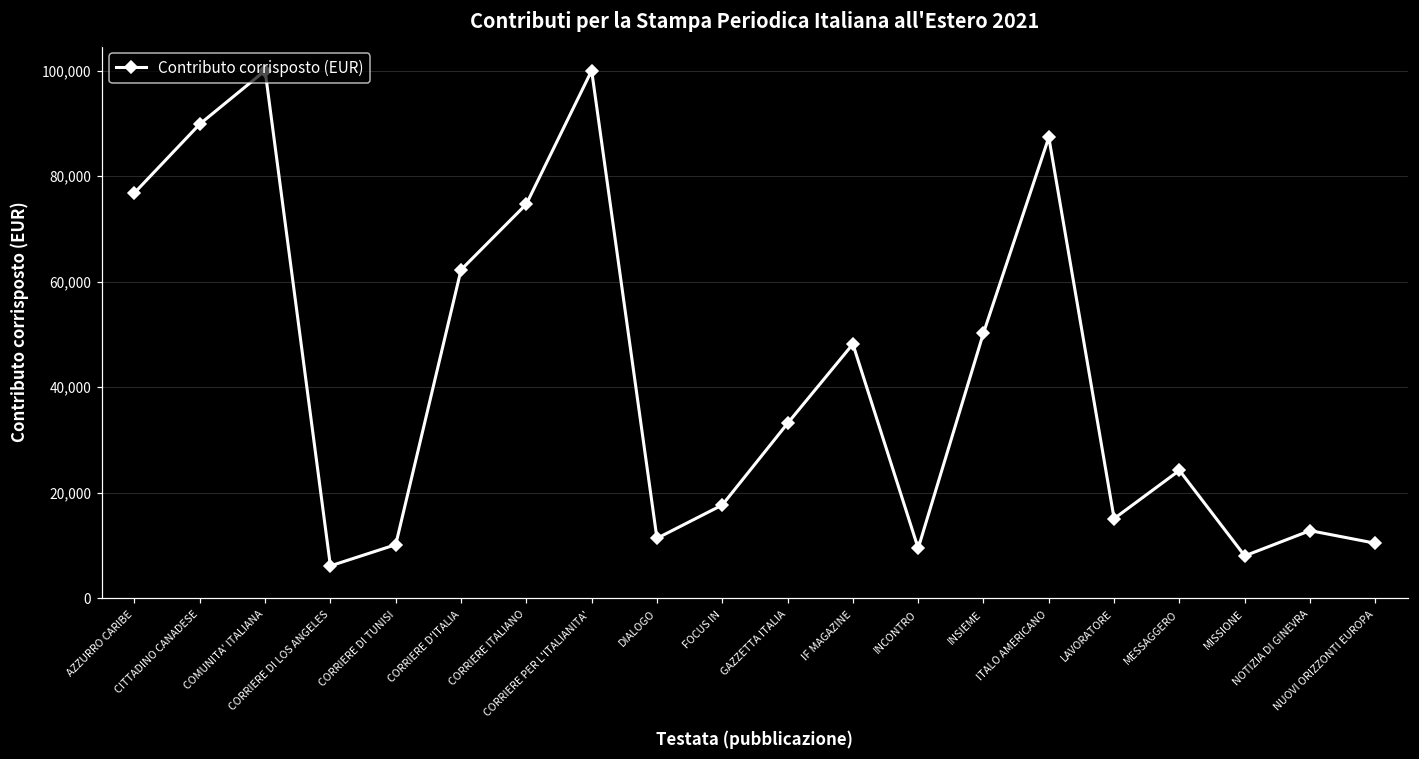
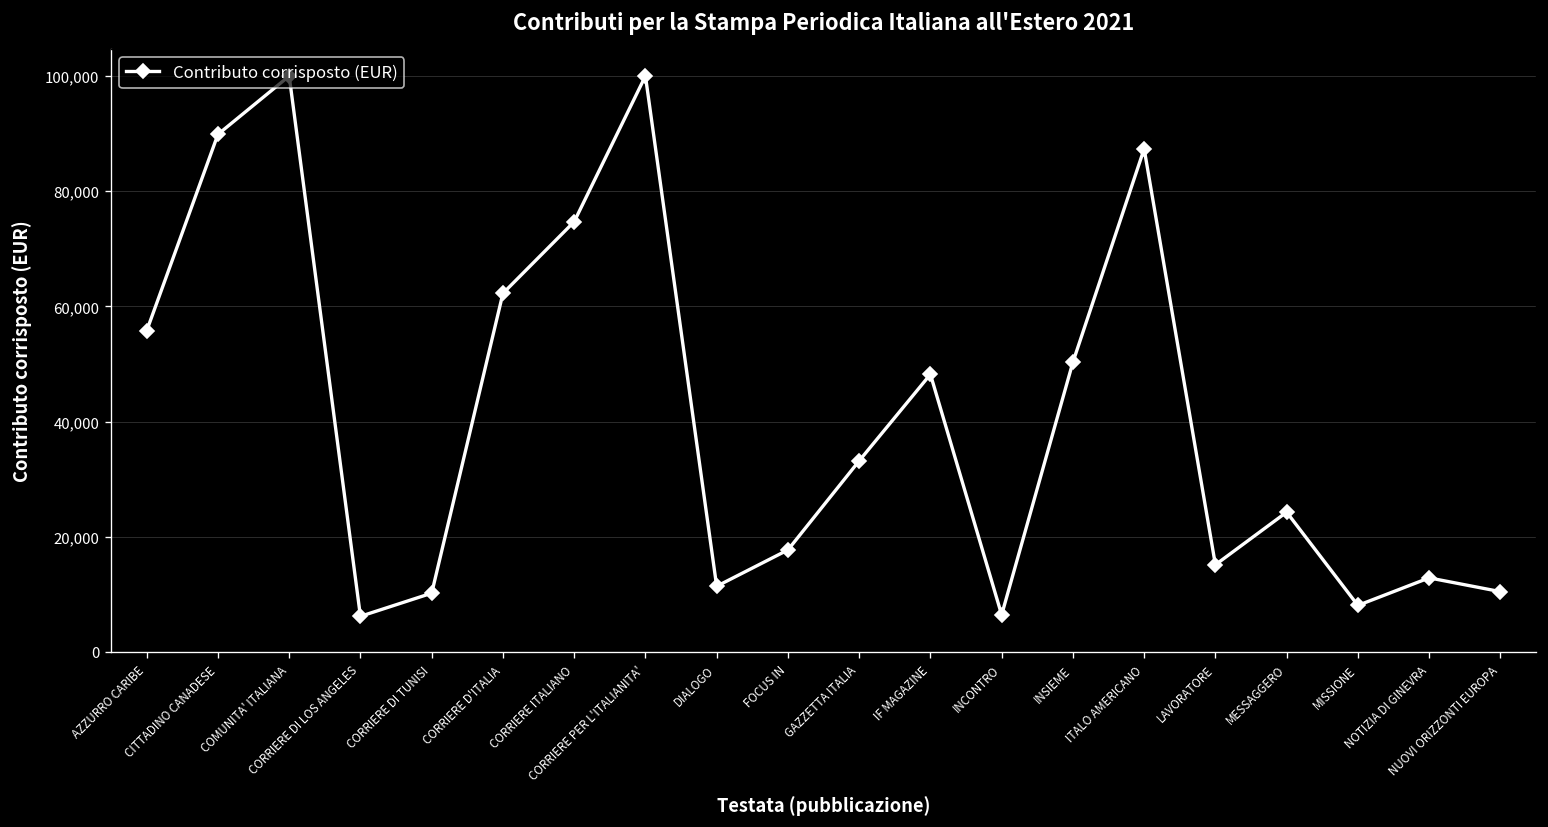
AZZURRO CARIBE: 77,000 -> 56,000
INCONTRO: 9,000 -> 6,000
